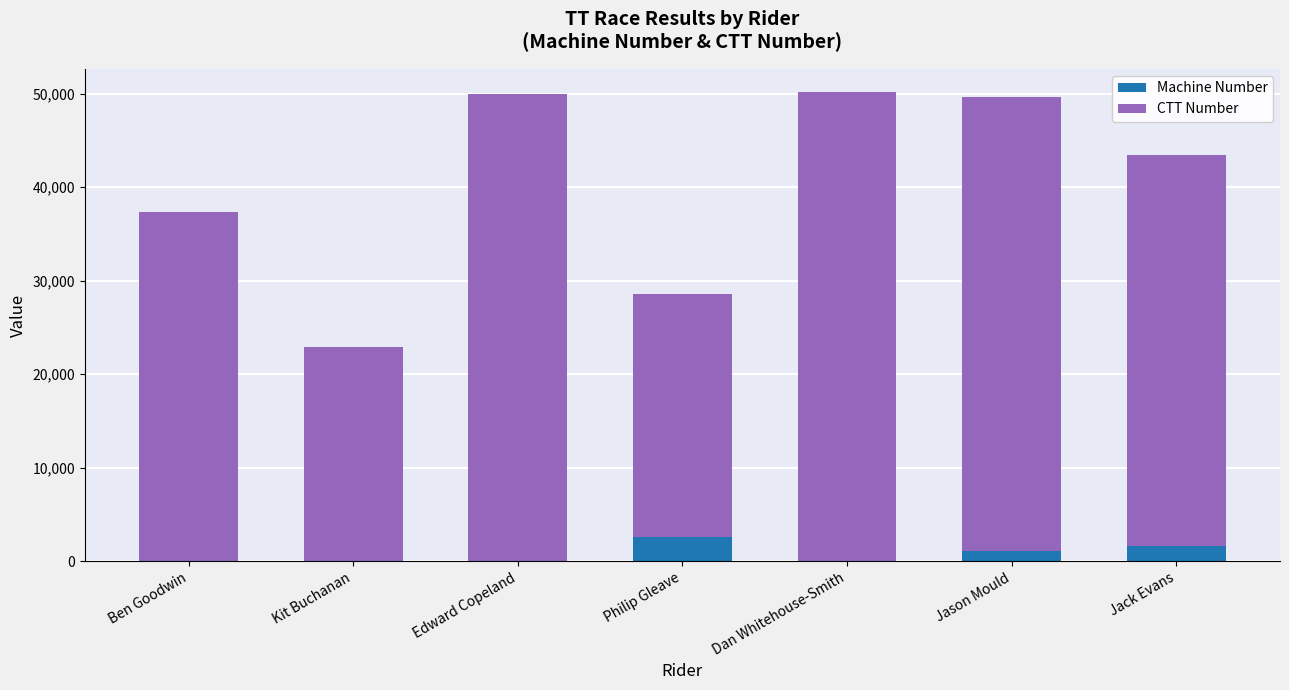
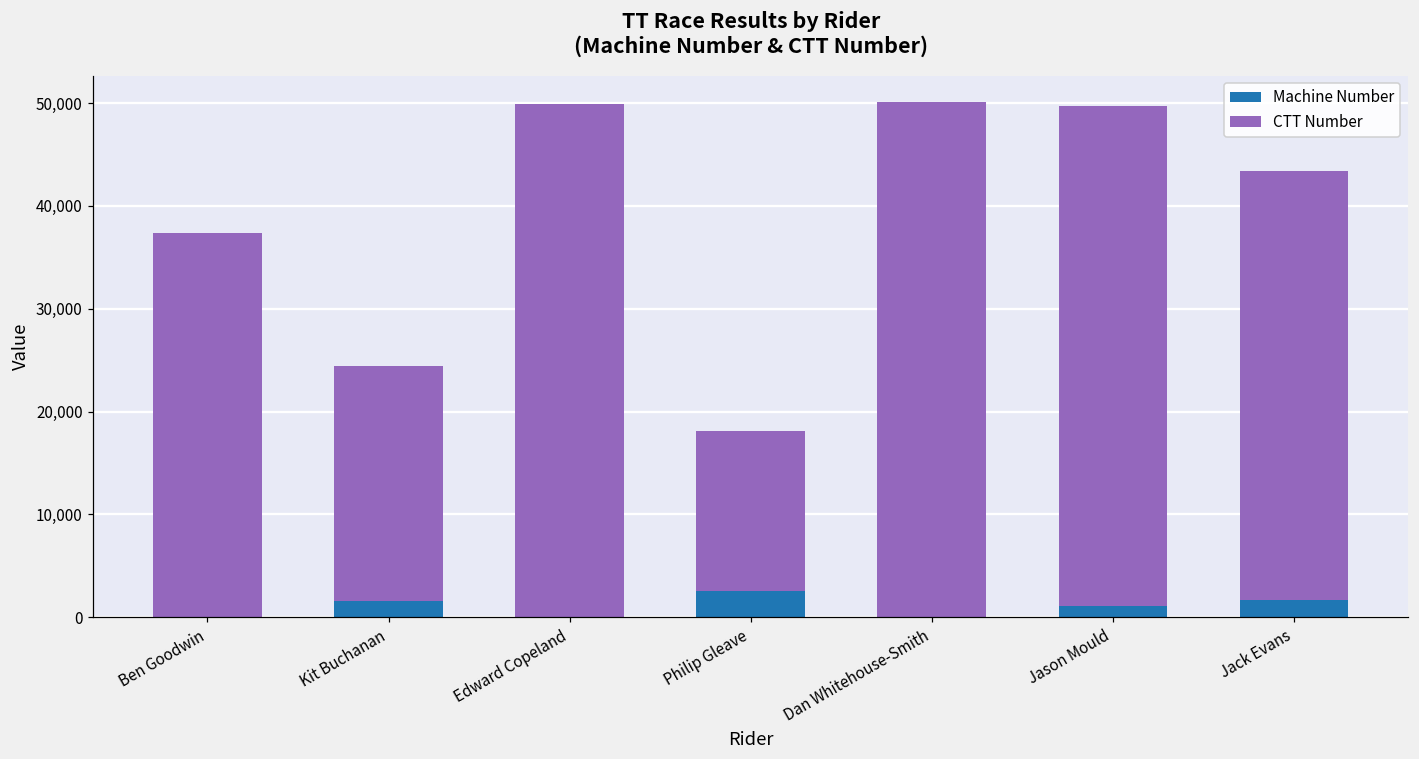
Machine Number, Kit Buchanan: 0 -> 2,000
CTT Number, Philip Gleave: 26,000 -> 16,000
